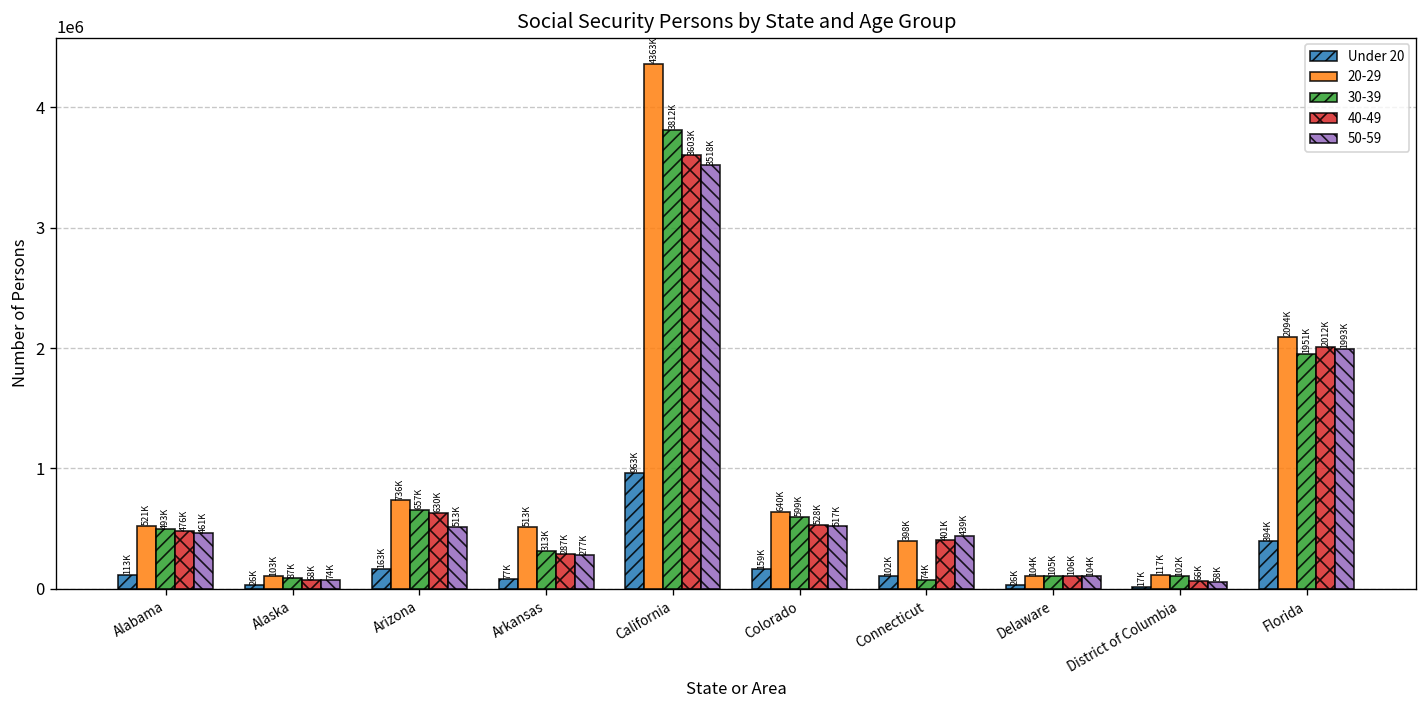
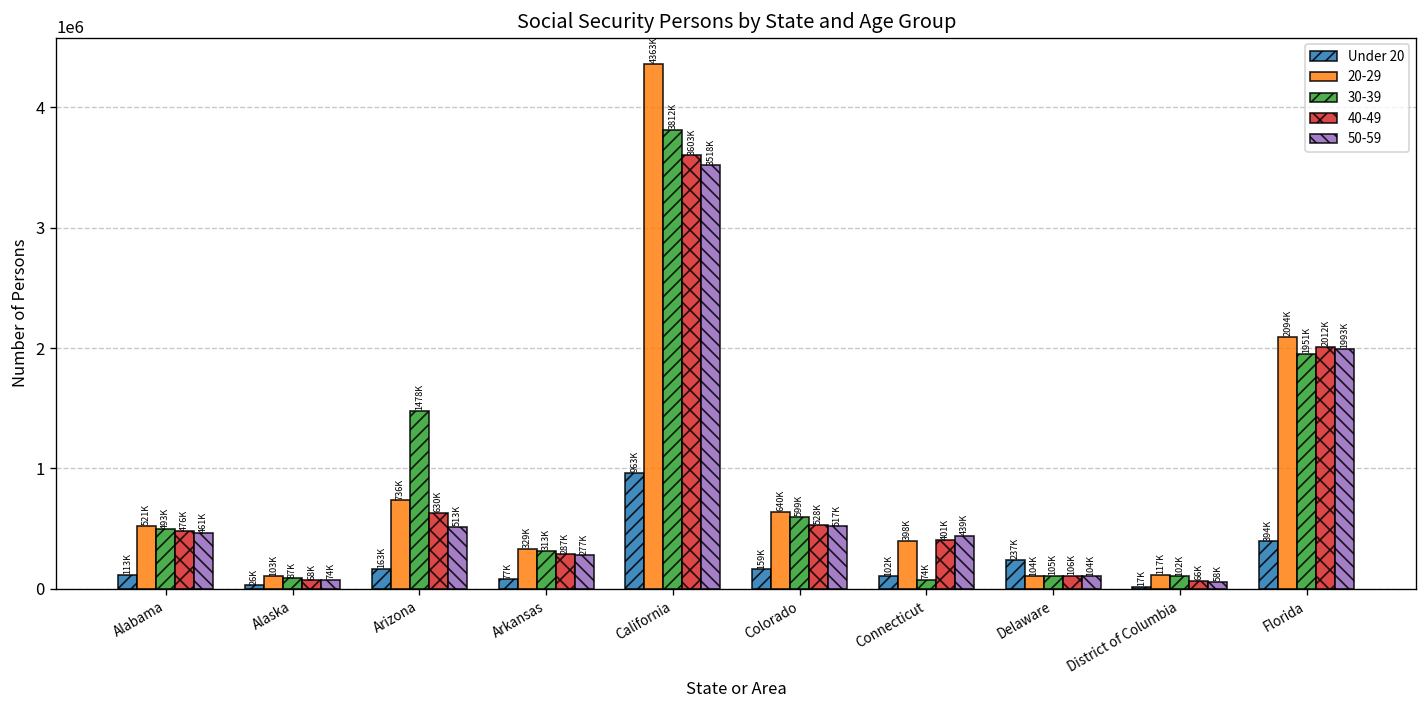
30-39, Arizona: 657K -> 1478K
20-29, Arkansas: 513K -> 329K
Under 20, Delaware: 26K -> 237K
